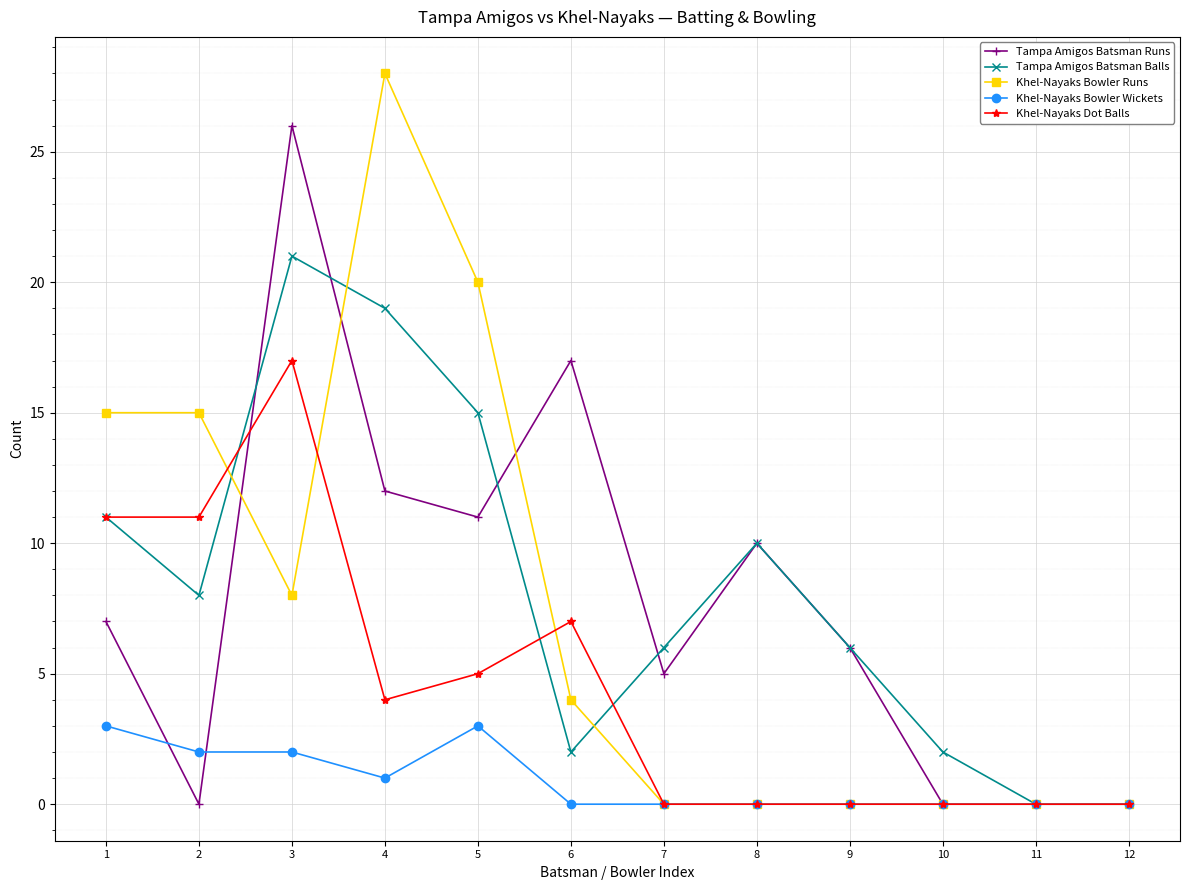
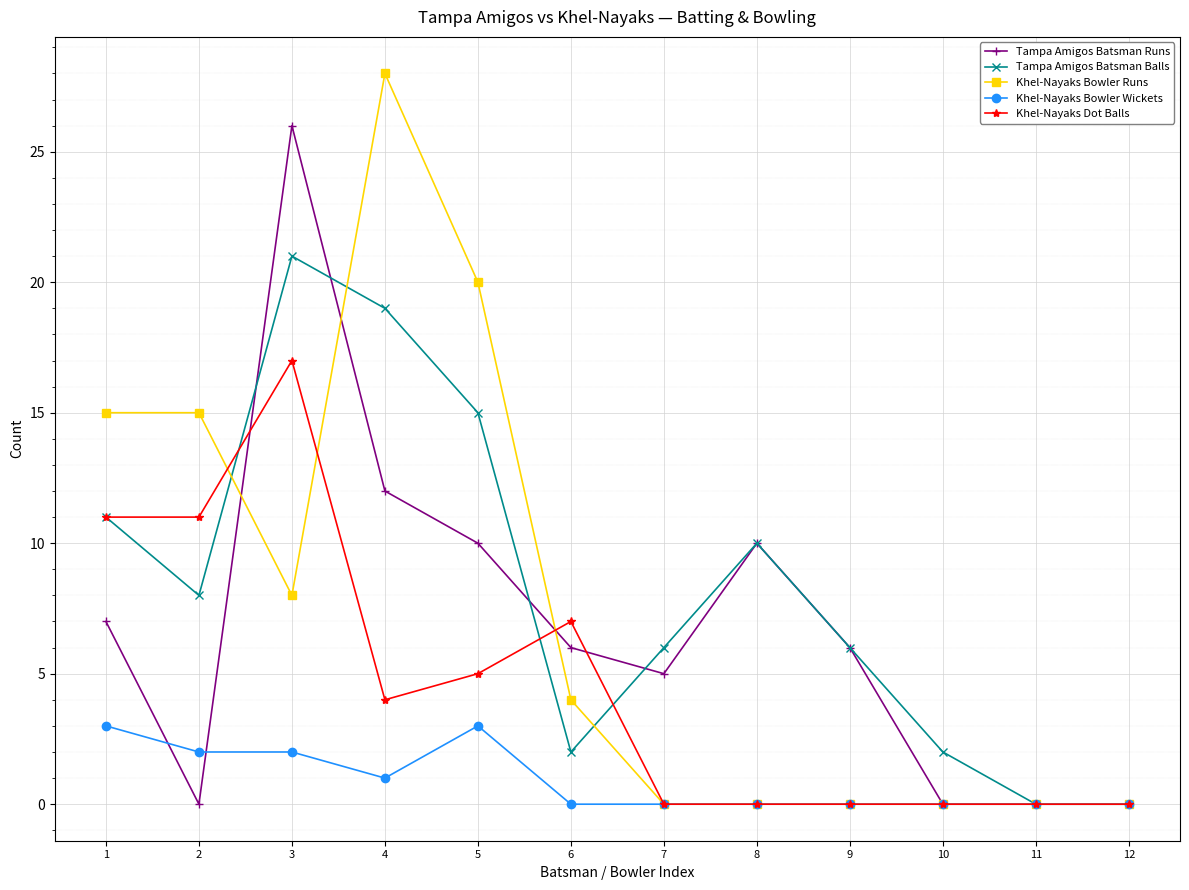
Tampa Amigos Batsman Runs, 5: 11 -> 10
Tampa Amigos Batsman Runs, 6: 17 -> 6
